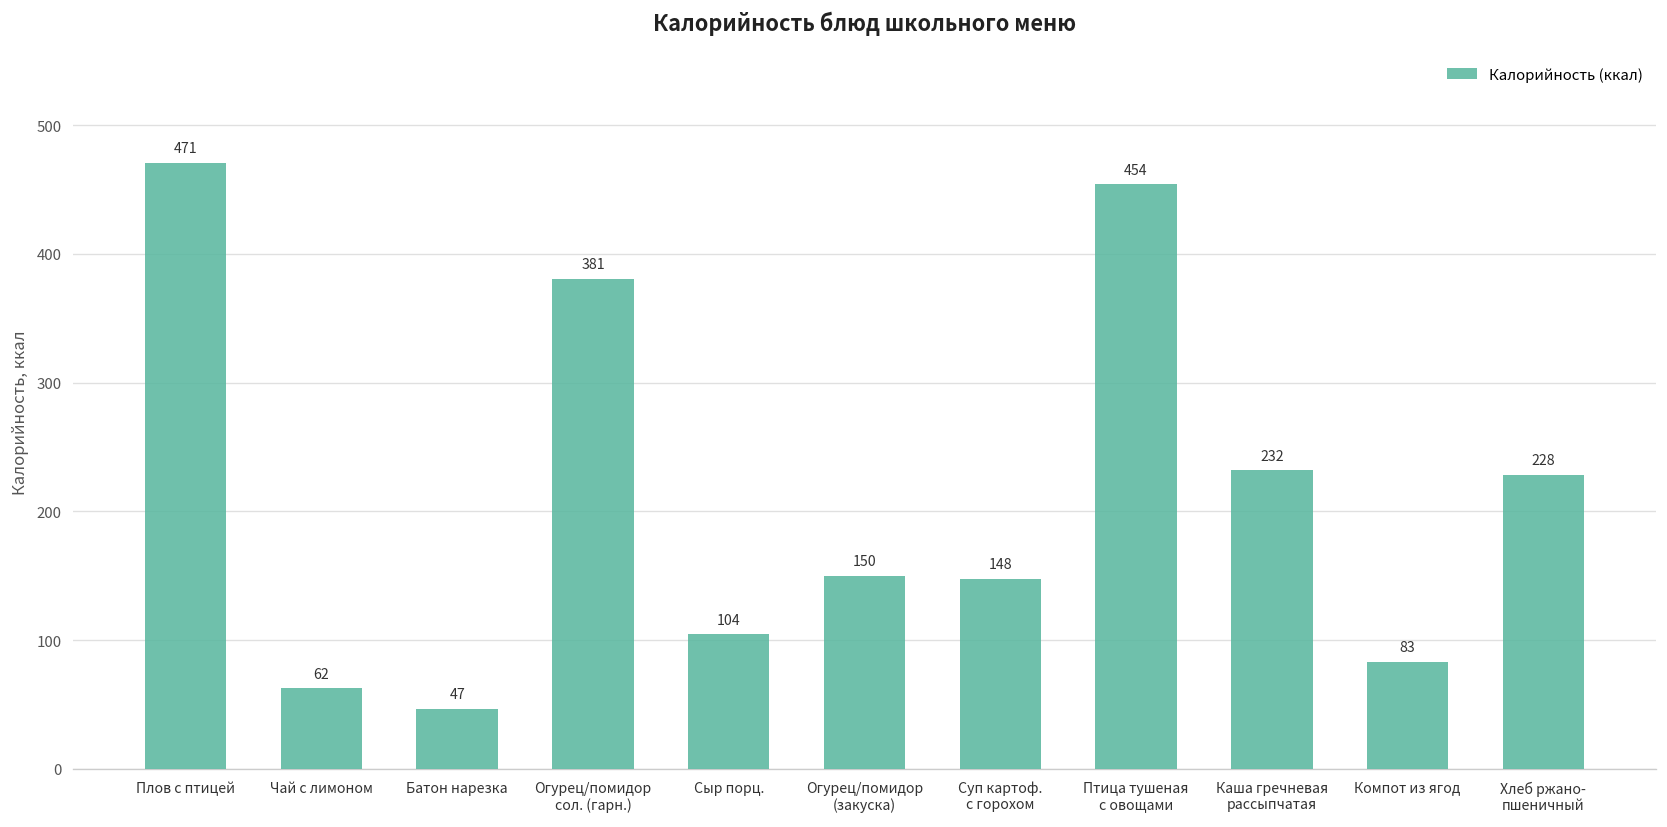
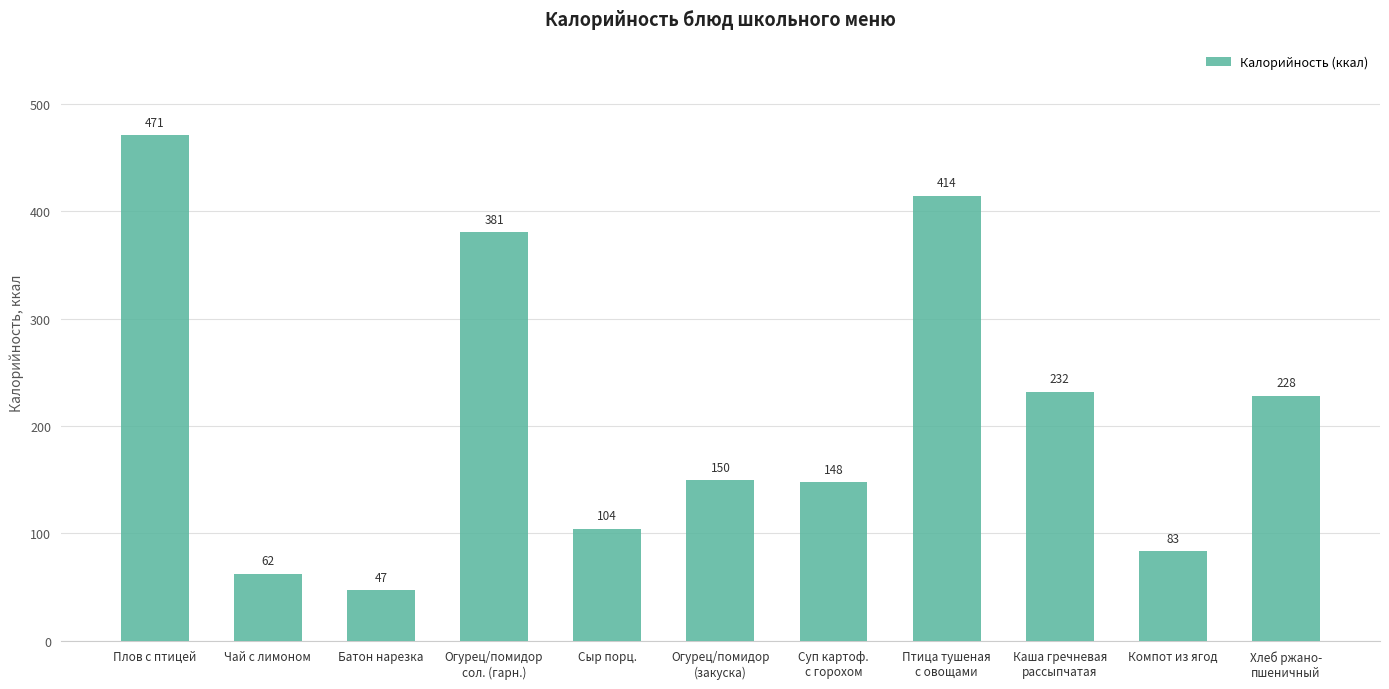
Птица тушеная с овощами: 454 -> 414
